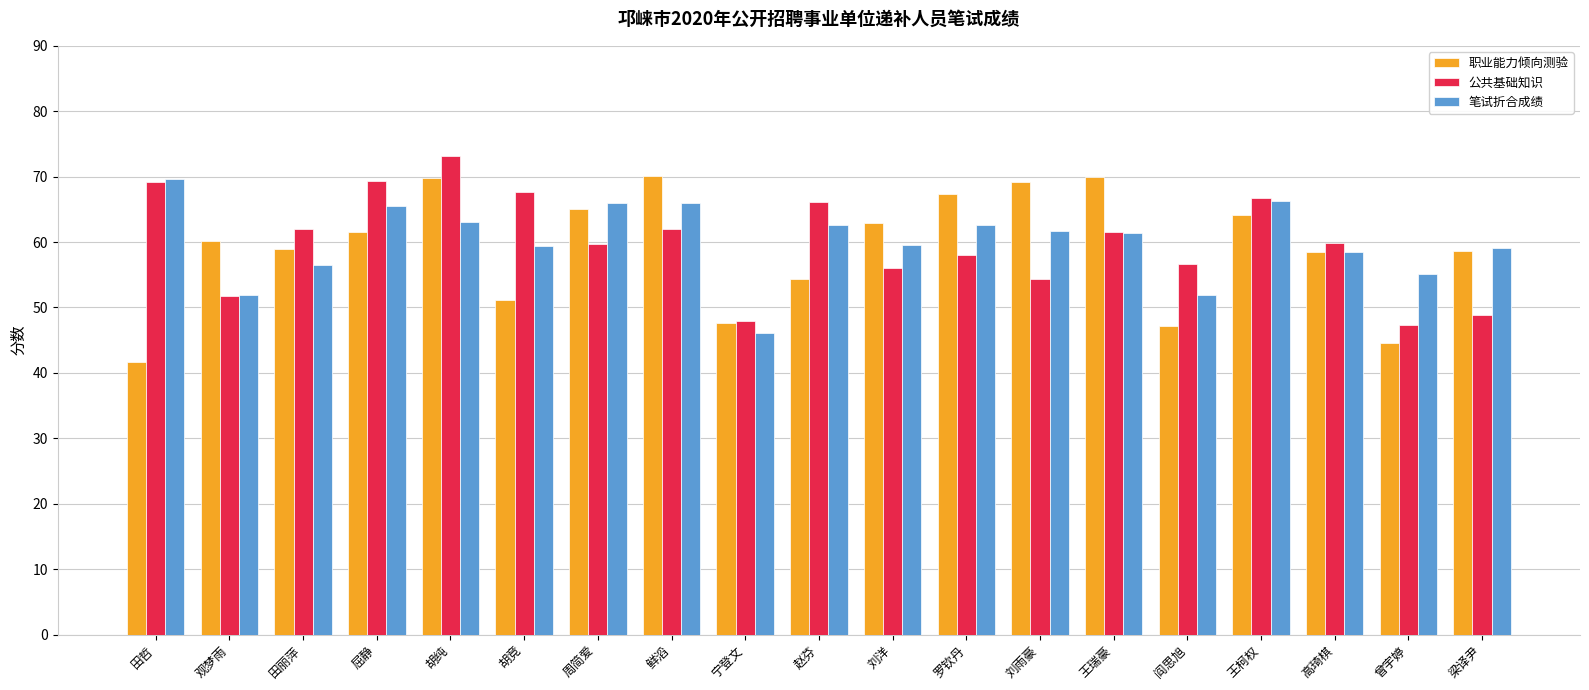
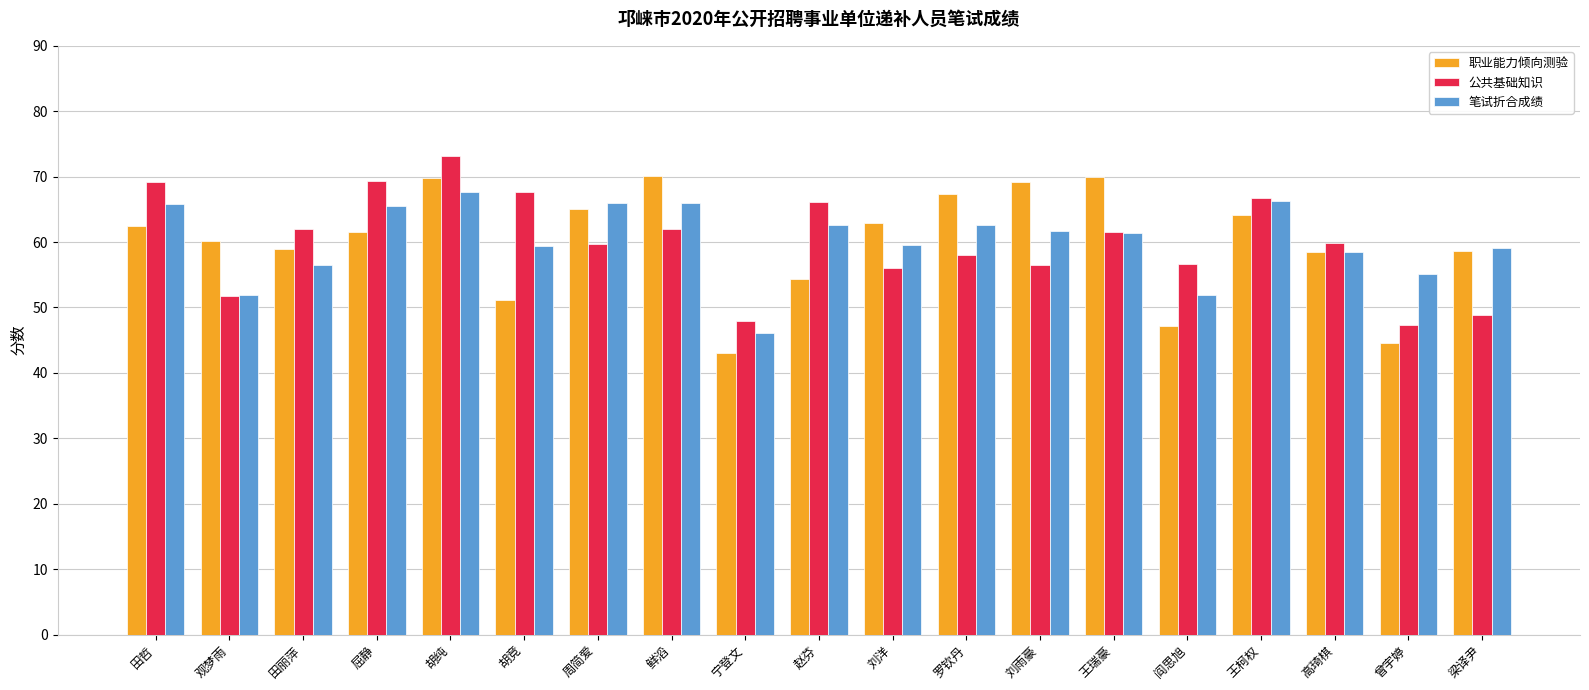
职业能力倾向测验, 田哲: 42 -> 62
笔试折合成绩, 田哲: 70 -> 66
笔试折合成绩, 胡纯: 63 -> 68
职业能力倾向测验, 宁登文: 48 -> 43
公共基础知识, 刘雨豪: 54 -> 57
